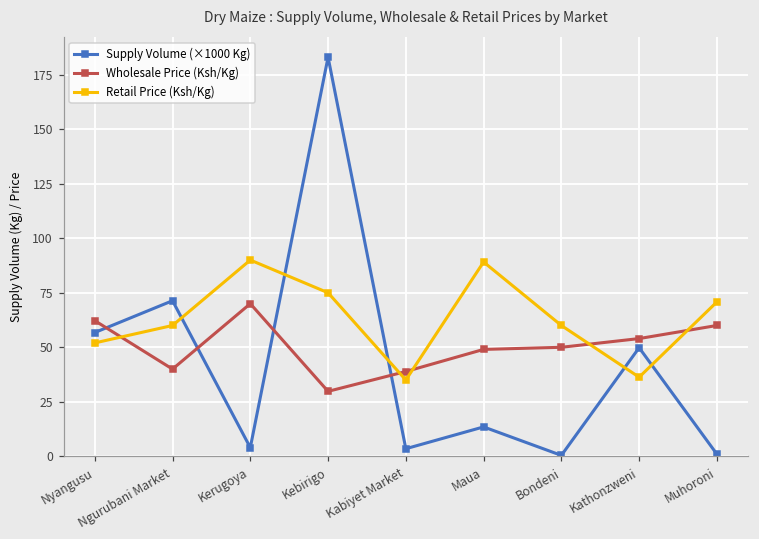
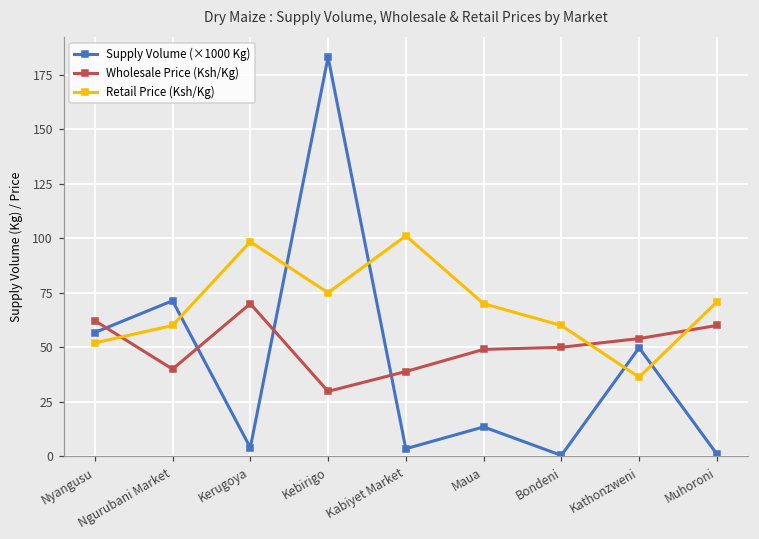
Retail Price (Ksh/Kg), Kerugoya: 90 -> 98
Retail Price (Ksh/Kg), Kabiyet Market: 35 -> 101
Retail Price (Ksh/Kg), Maua: 89 -> 70
